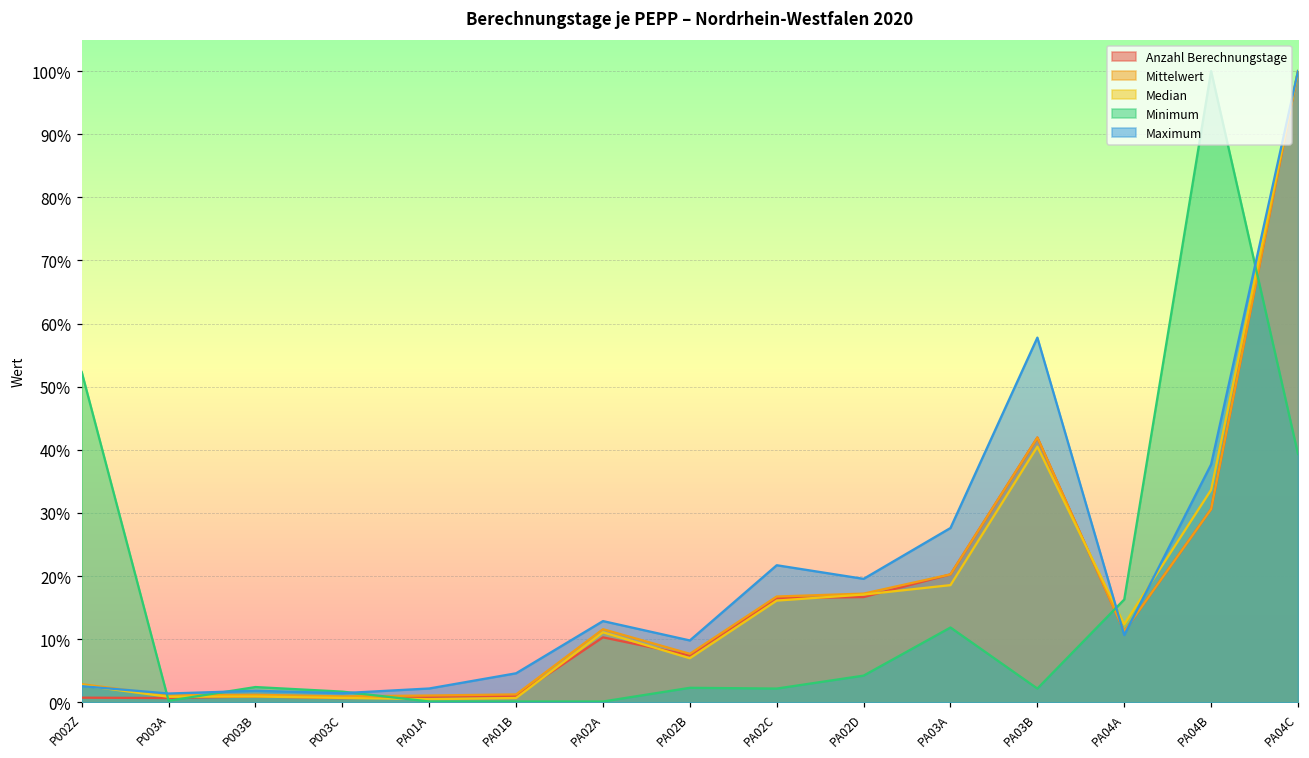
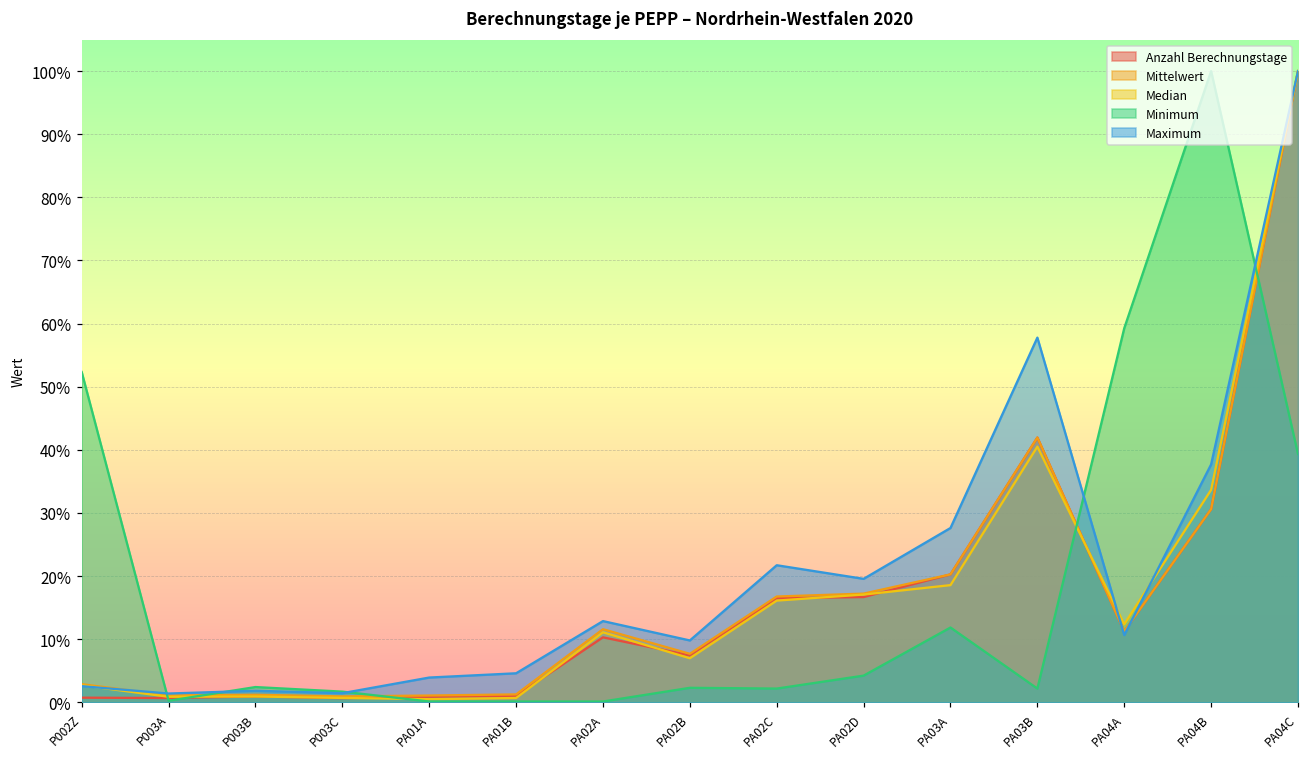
Maximum, PA01A: 2% -> 4%
Minimum, PA04A: 16% -> 59%
